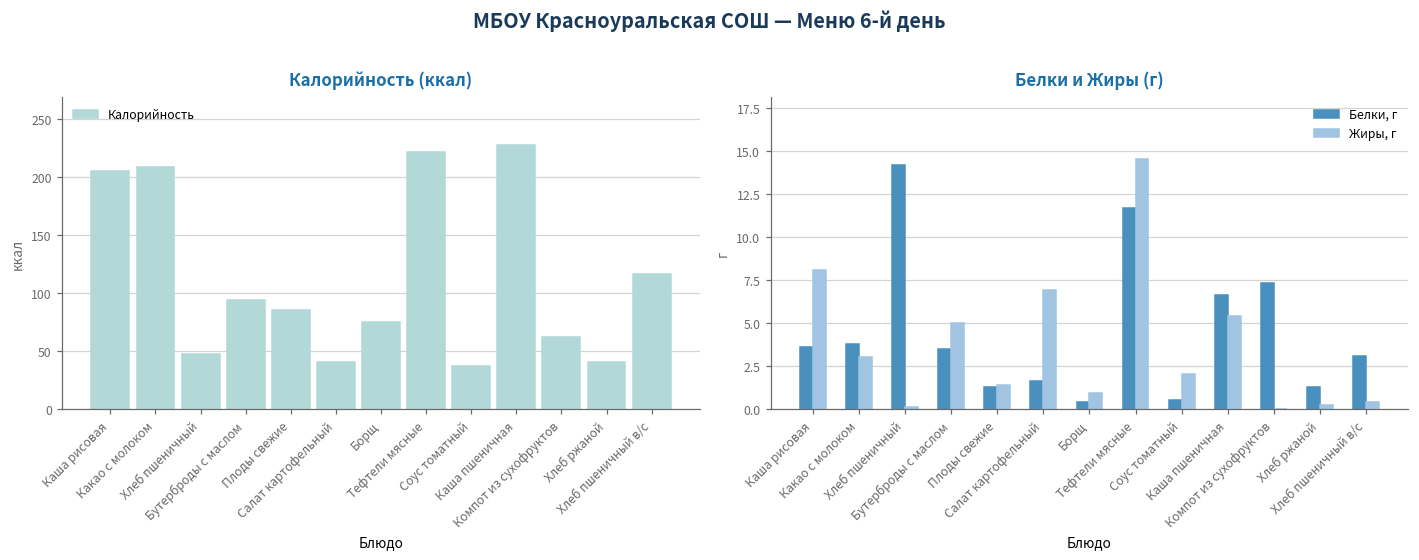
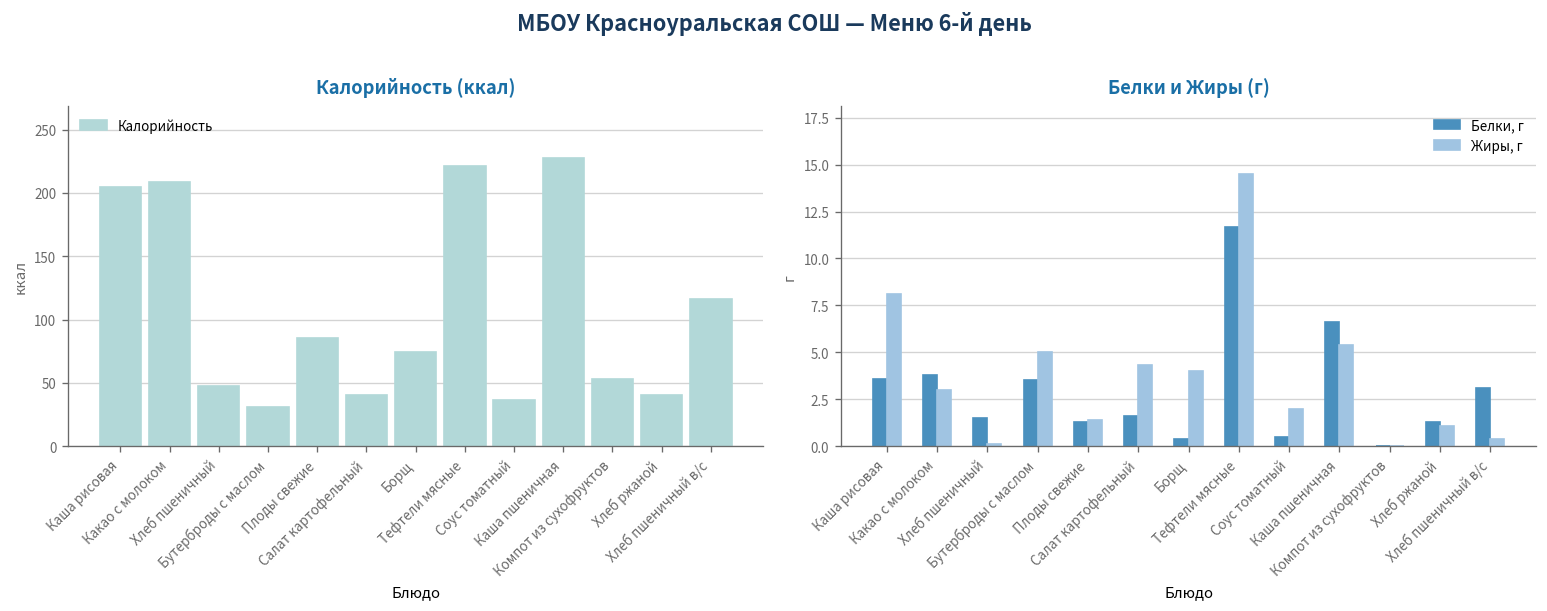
Калорийность (ккал), Бутерброды с маслом: 94 -> 31
Калорийность (ккал), Компот из сухофруктов: 62 -> 53
Белки и Жиры (г), Белки, г, Хлеб пшеничный: 14.2 -> 1.5
Белки и Жиры (г), Жиры, г, Салат картофельный: 6.9 -> 4.3
Белки и Жиры (г), Жиры, г, Борщ: 0.9 -> 4.0
Белки и Жиры (г), Белки, г, Компот из сухофруктов: 7.3 -> 0.0
Белки и Жиры (г), Жиры, г, Хлеб ржаной: 0.2 -> 1.1
